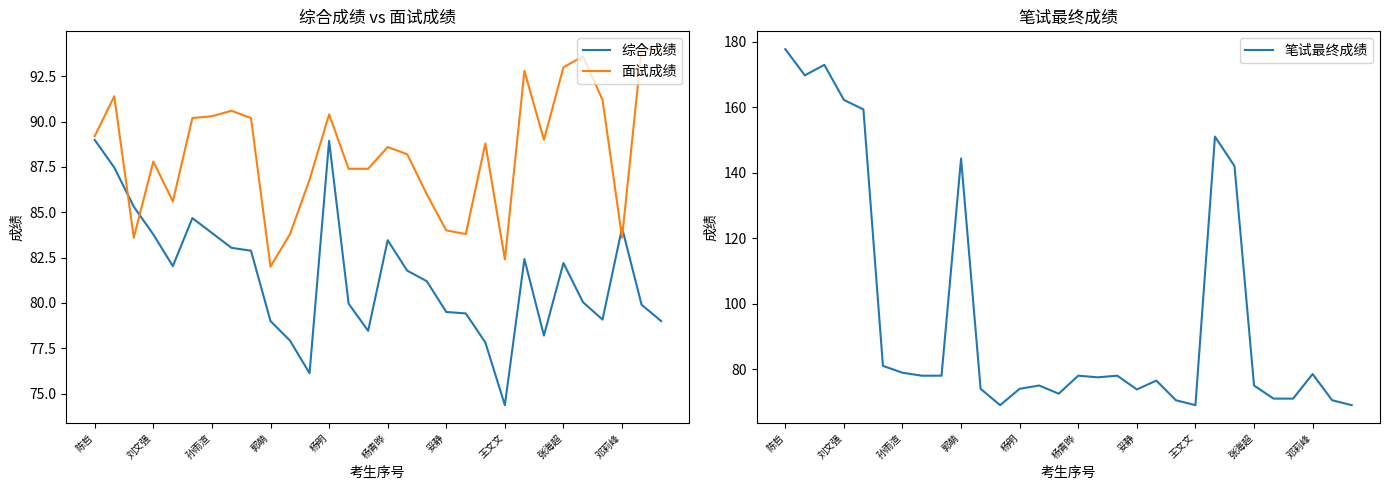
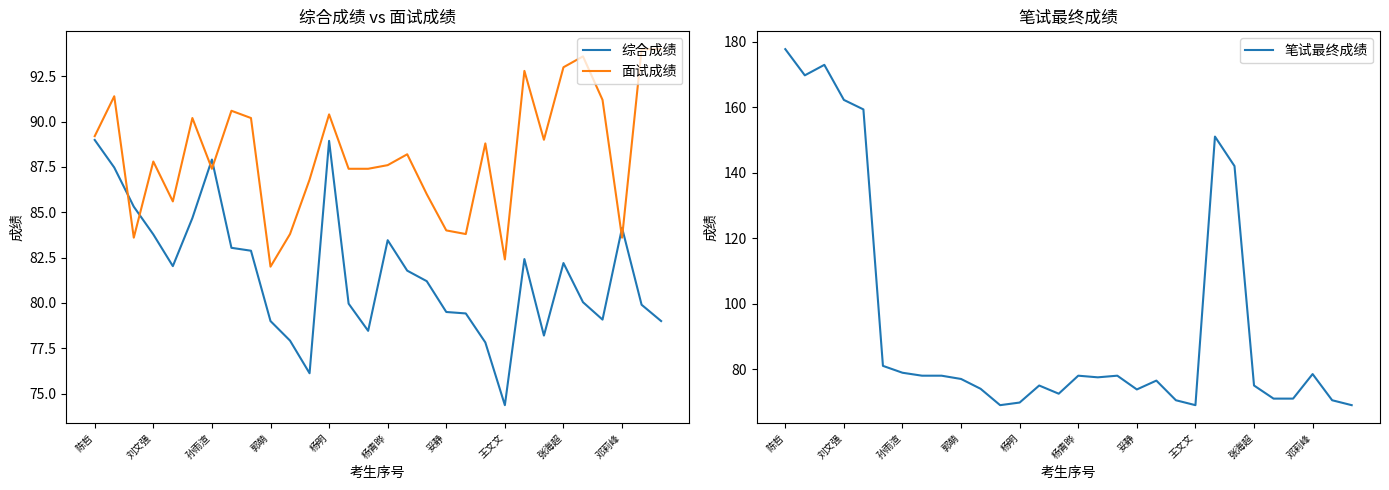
综合成绩 vs 面试成绩, 综合成绩, 孙雨渲: 83.9 -> 87.9
综合成绩 vs 面试成绩, 面试成绩, 孙雨渲: 90.3 -> 87.4
综合成绩 vs 面试成绩, 面试成绩, 杨青晔: 88.6 -> 87.6
笔试最终成绩, 郭萌: 144 -> 77
笔试最终成绩, 杨明: 74 -> 70
